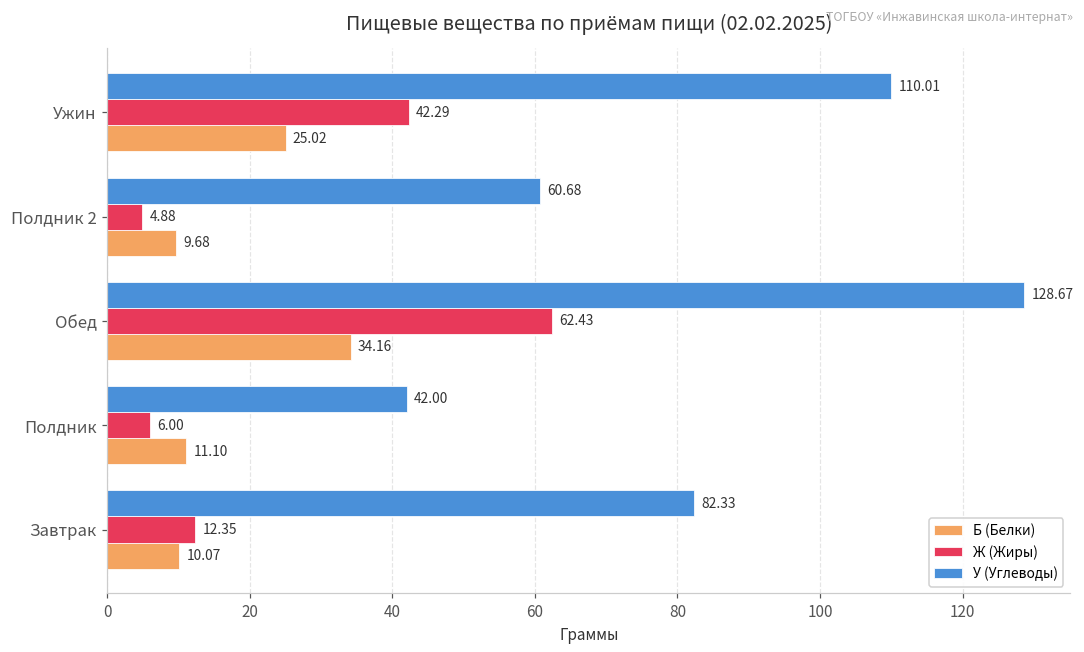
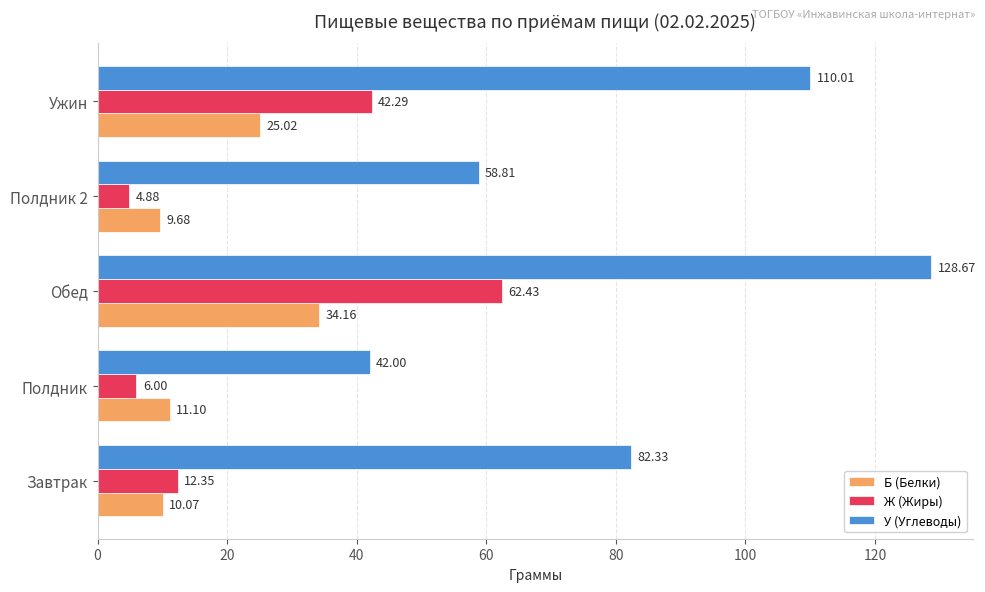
У (Углеводы), Полдник 2: 60.68 -> 58.81
